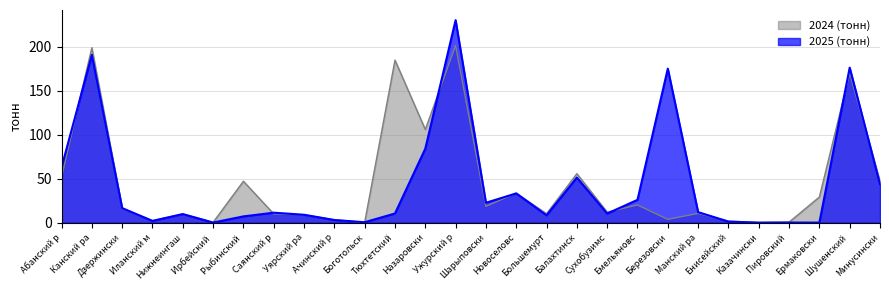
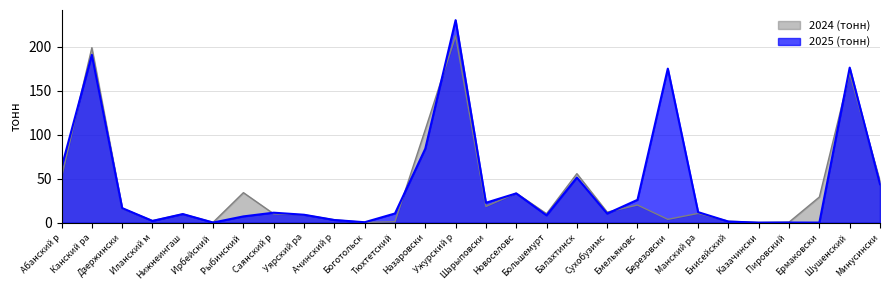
2024 (тонн), Рыбинский: 50 -> 30
2024 (тонн), Тюхтетский: 180 -> 0
2024 (тонн), Ужурский р: 200 -> 210
